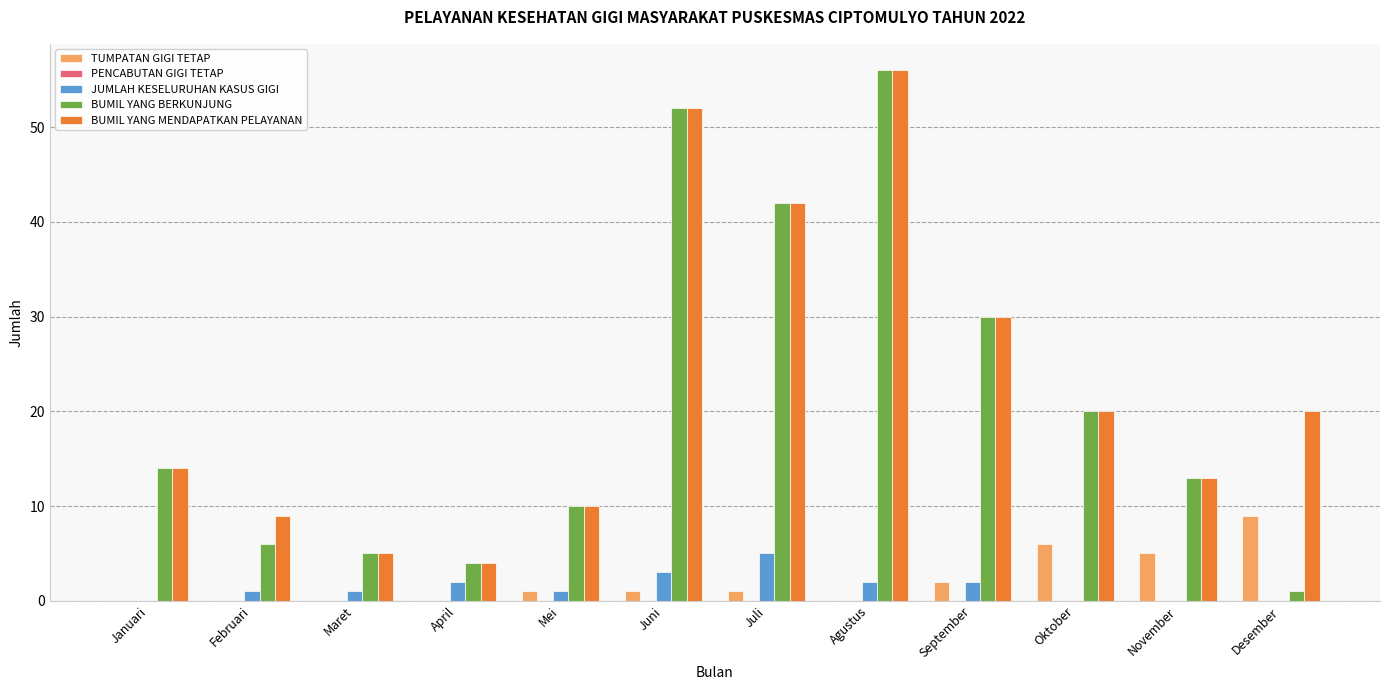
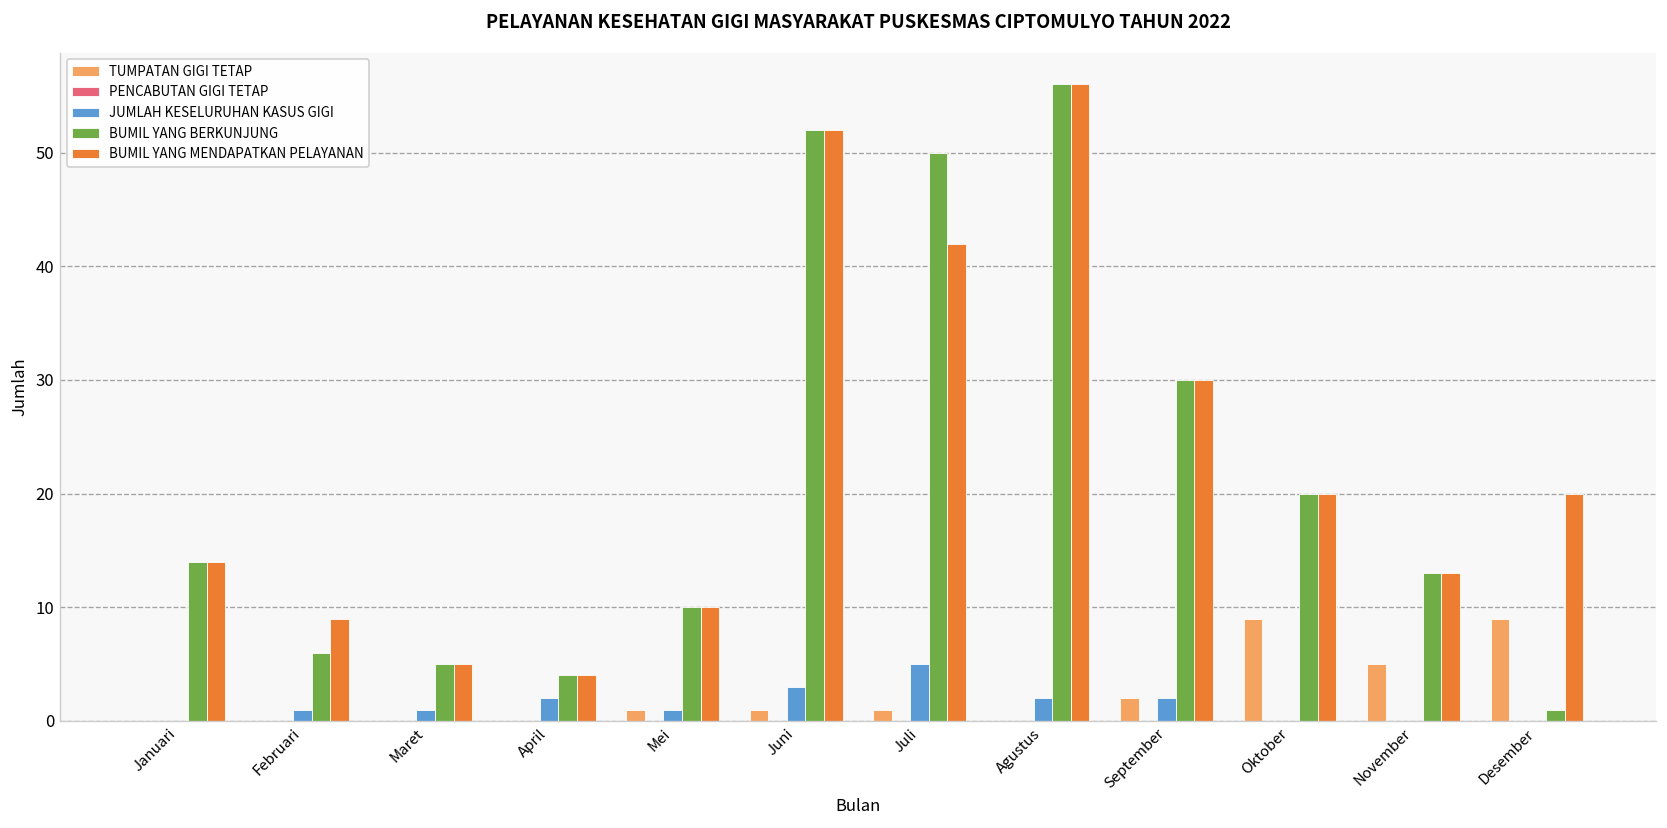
BUMIL YANG BERKUNJUNG, Juli: 42 -> 50
TUMPATAN GIGI TETAP, Oktober: 6 -> 9
